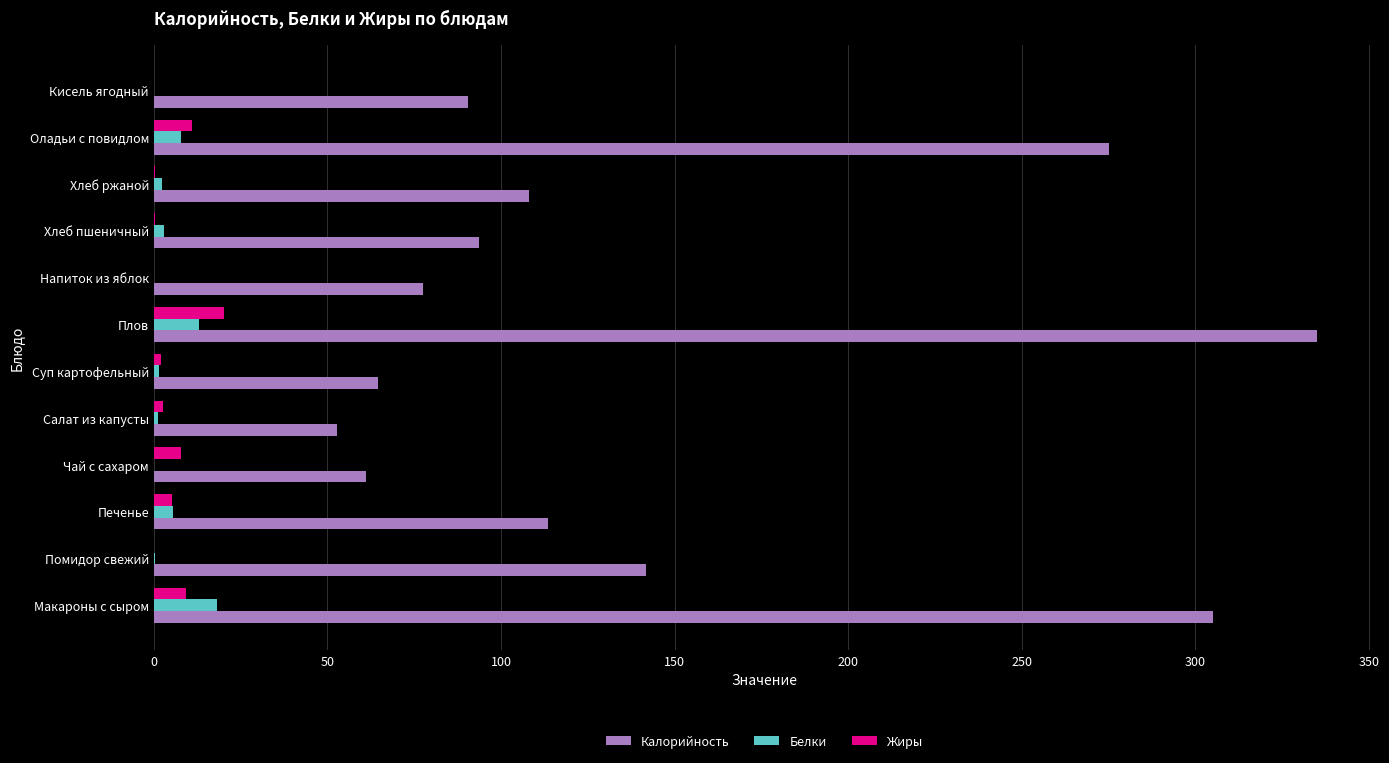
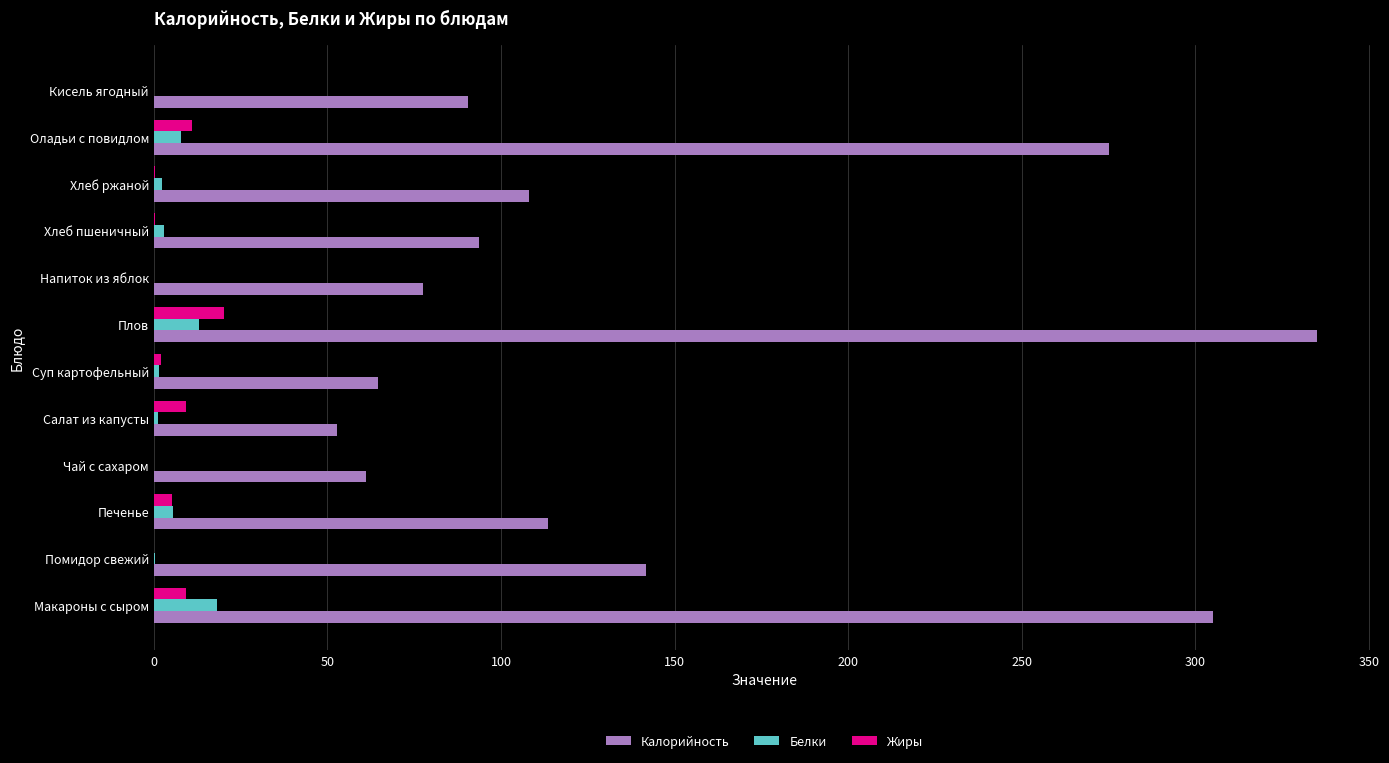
Жиры, Салат из капусты: 3 -> 9
Жиры, Чай с сахаром: 8 -> 0
